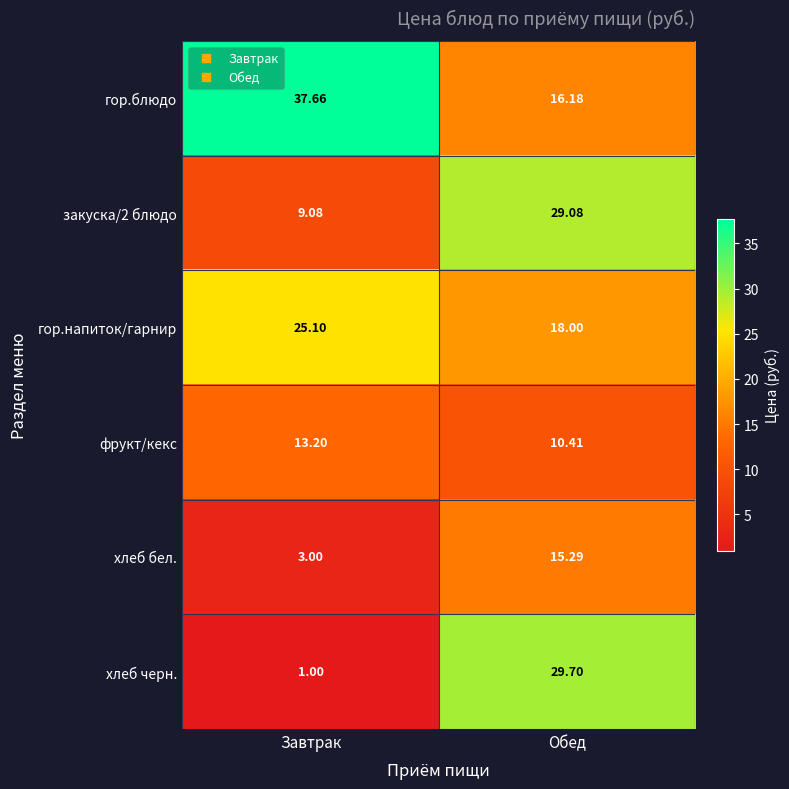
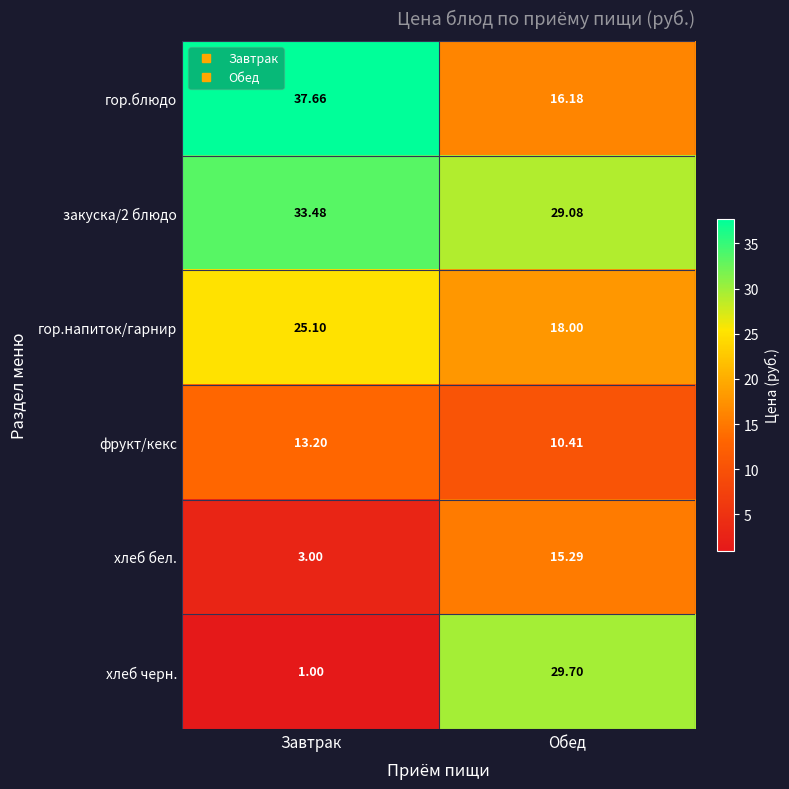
закуска/2 блюдо, Завтрак: 9.08 -> 33.48
